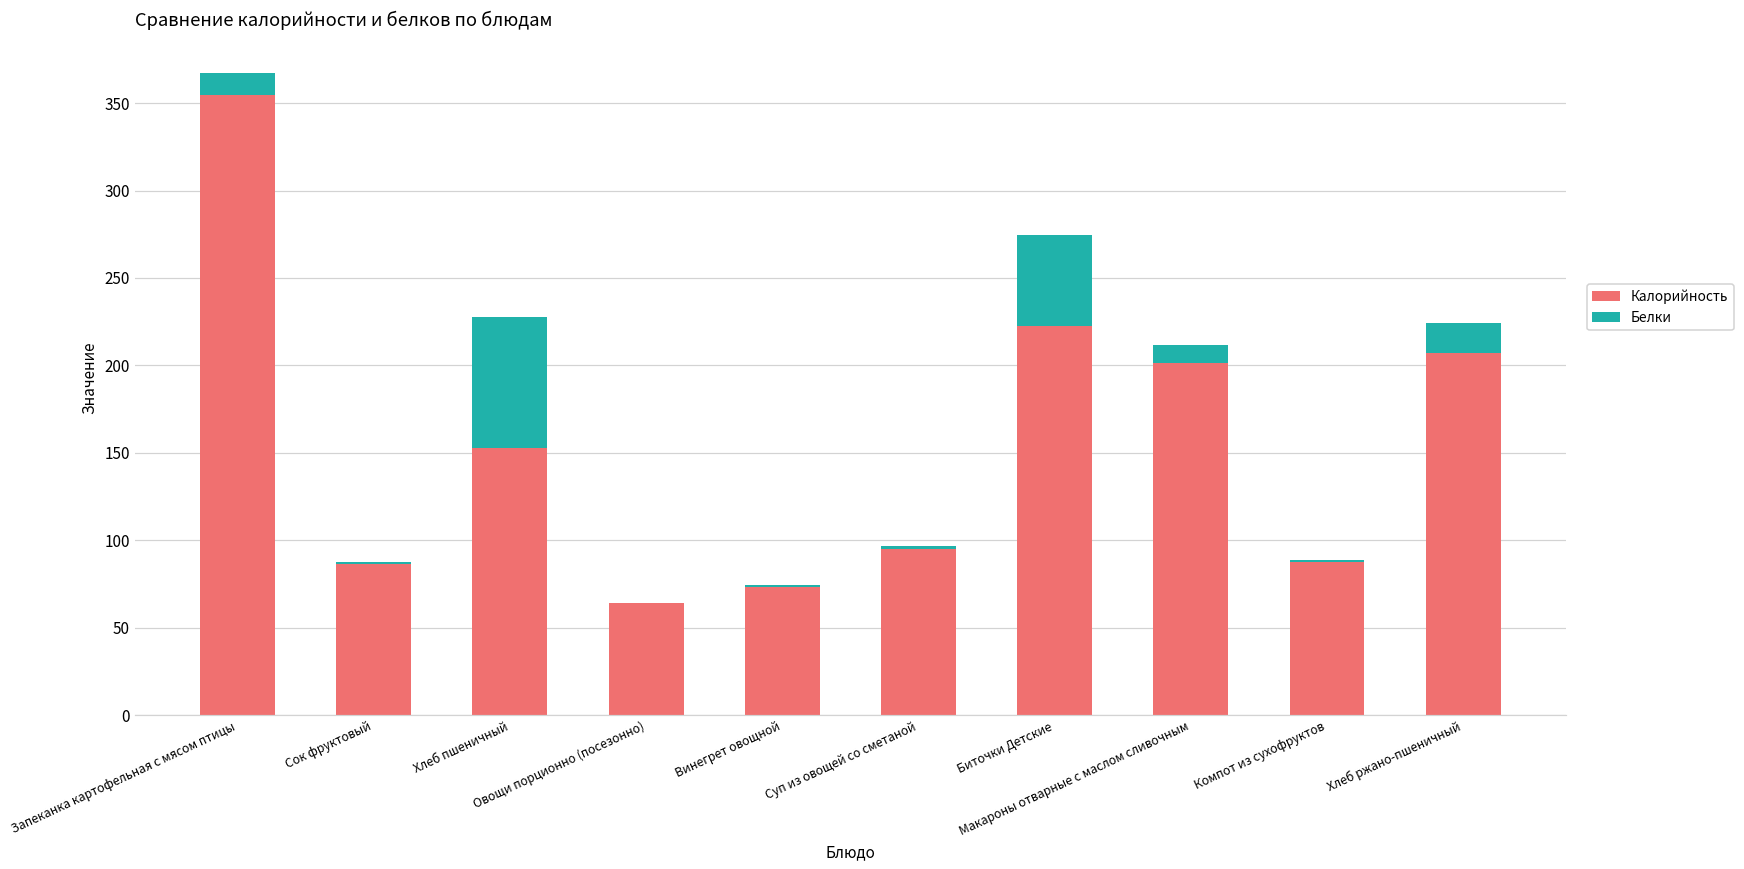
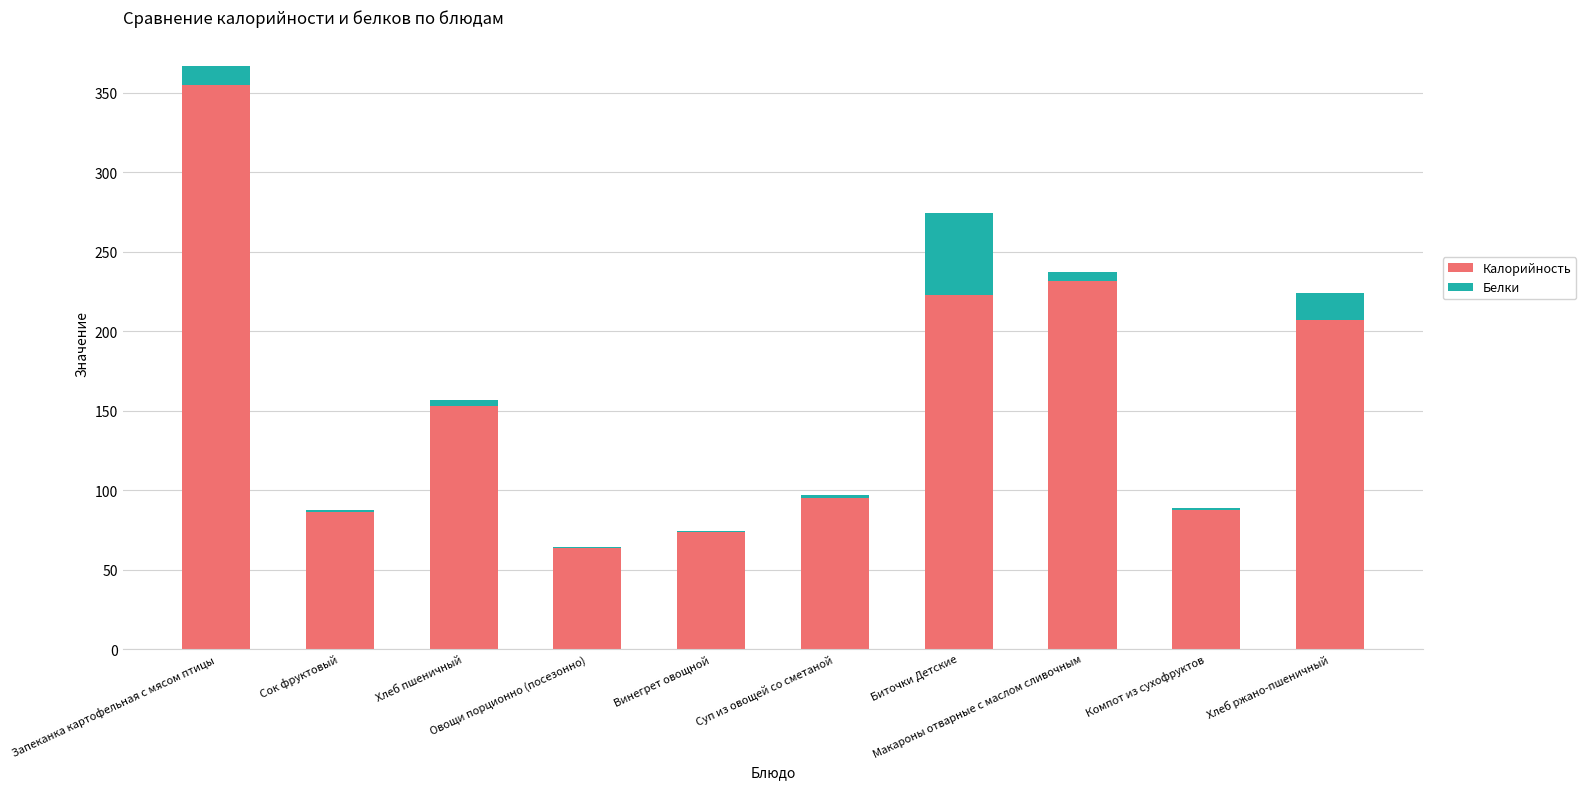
Белки, Хлеб пшеничный: 75 -> 4
Калорийность, Макароны отварные с маслом сливочным: 201 -> 232
Белки, Макароны отварные с маслом сливочным: 11 -> 6
